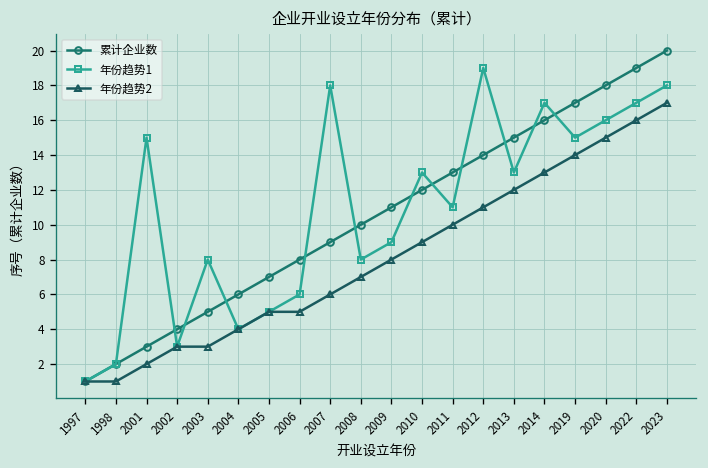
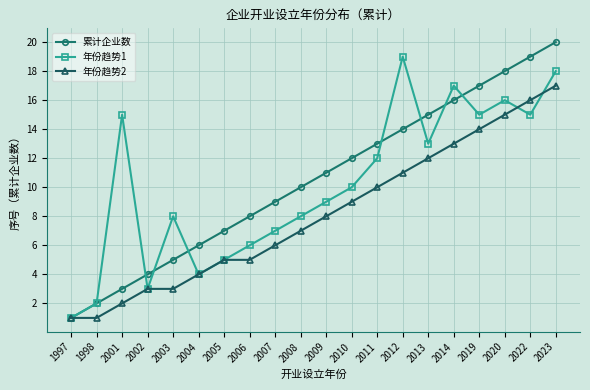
年份趋势1, 2007: 18 -> 7
年份趋势1, 2010: 13 -> 10
年份趋势1, 2011: 11 -> 12
年份趋势1, 2022: 17 -> 15
